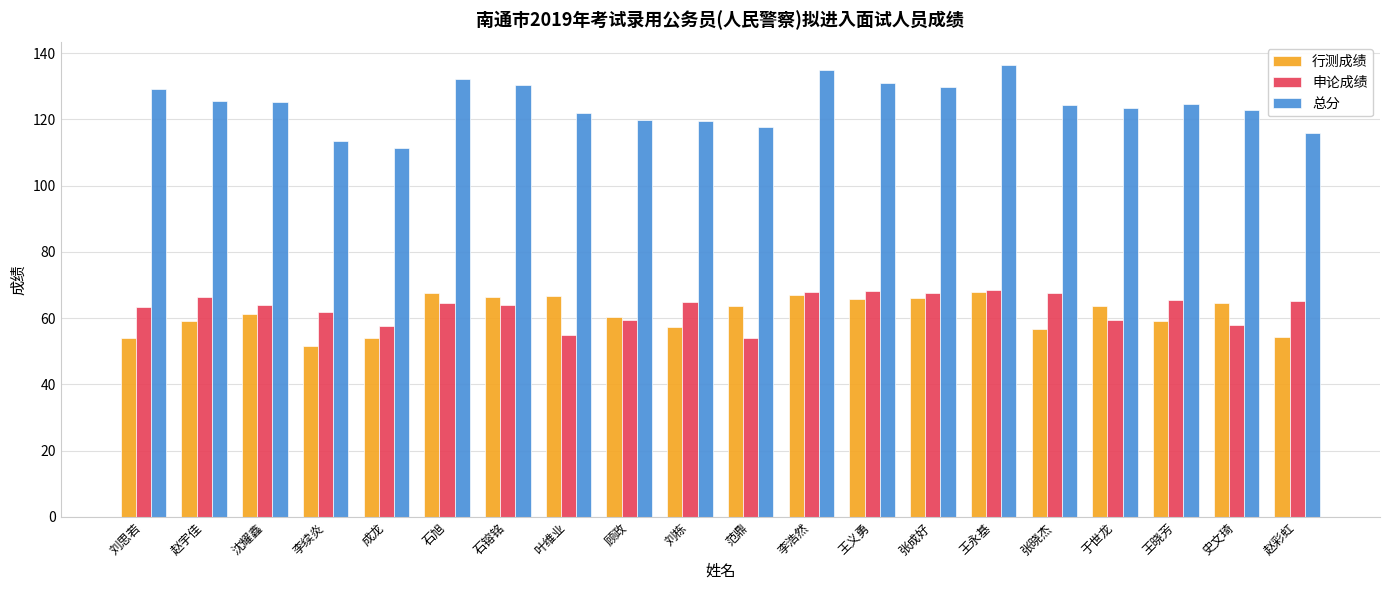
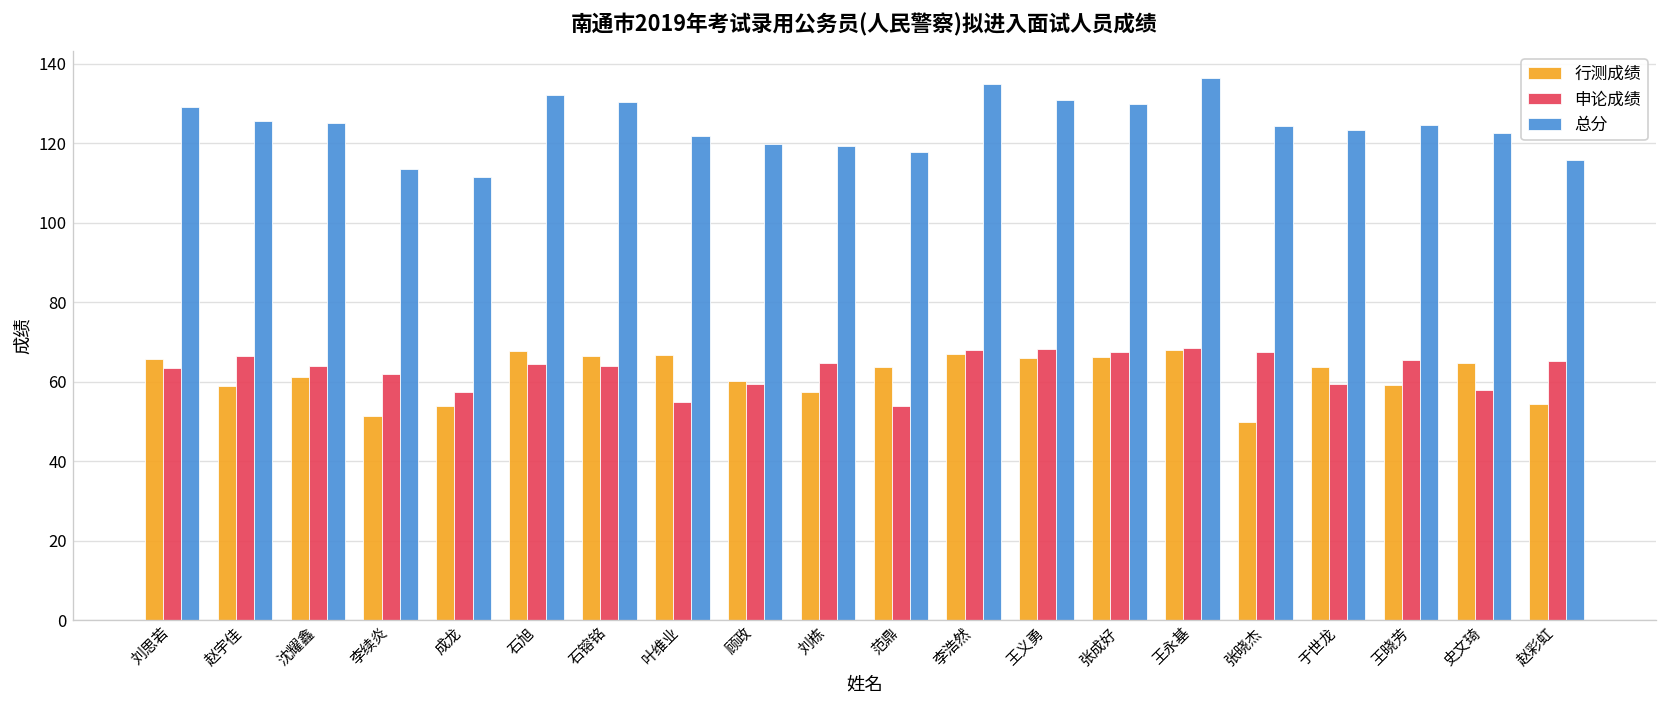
行测成绩, 刘思若: 54 -> 66
行测成绩, 张晓杰: 57 -> 50
